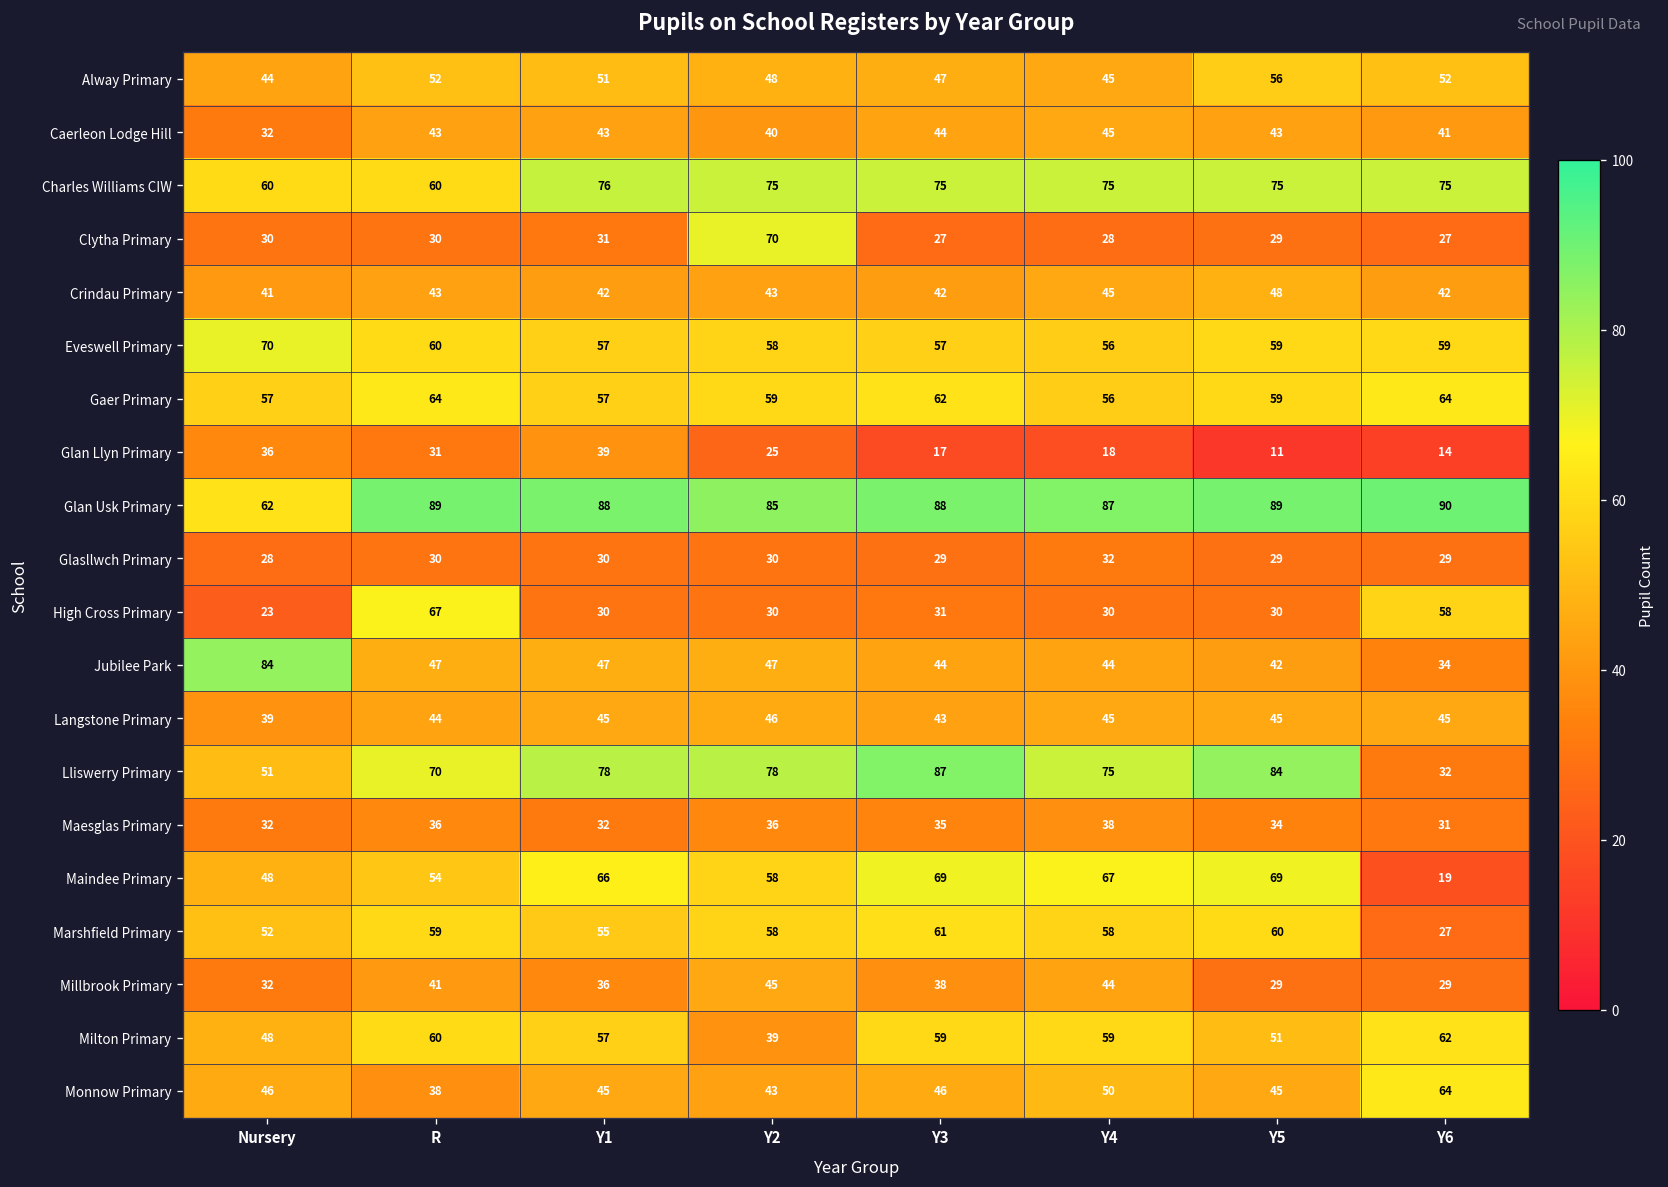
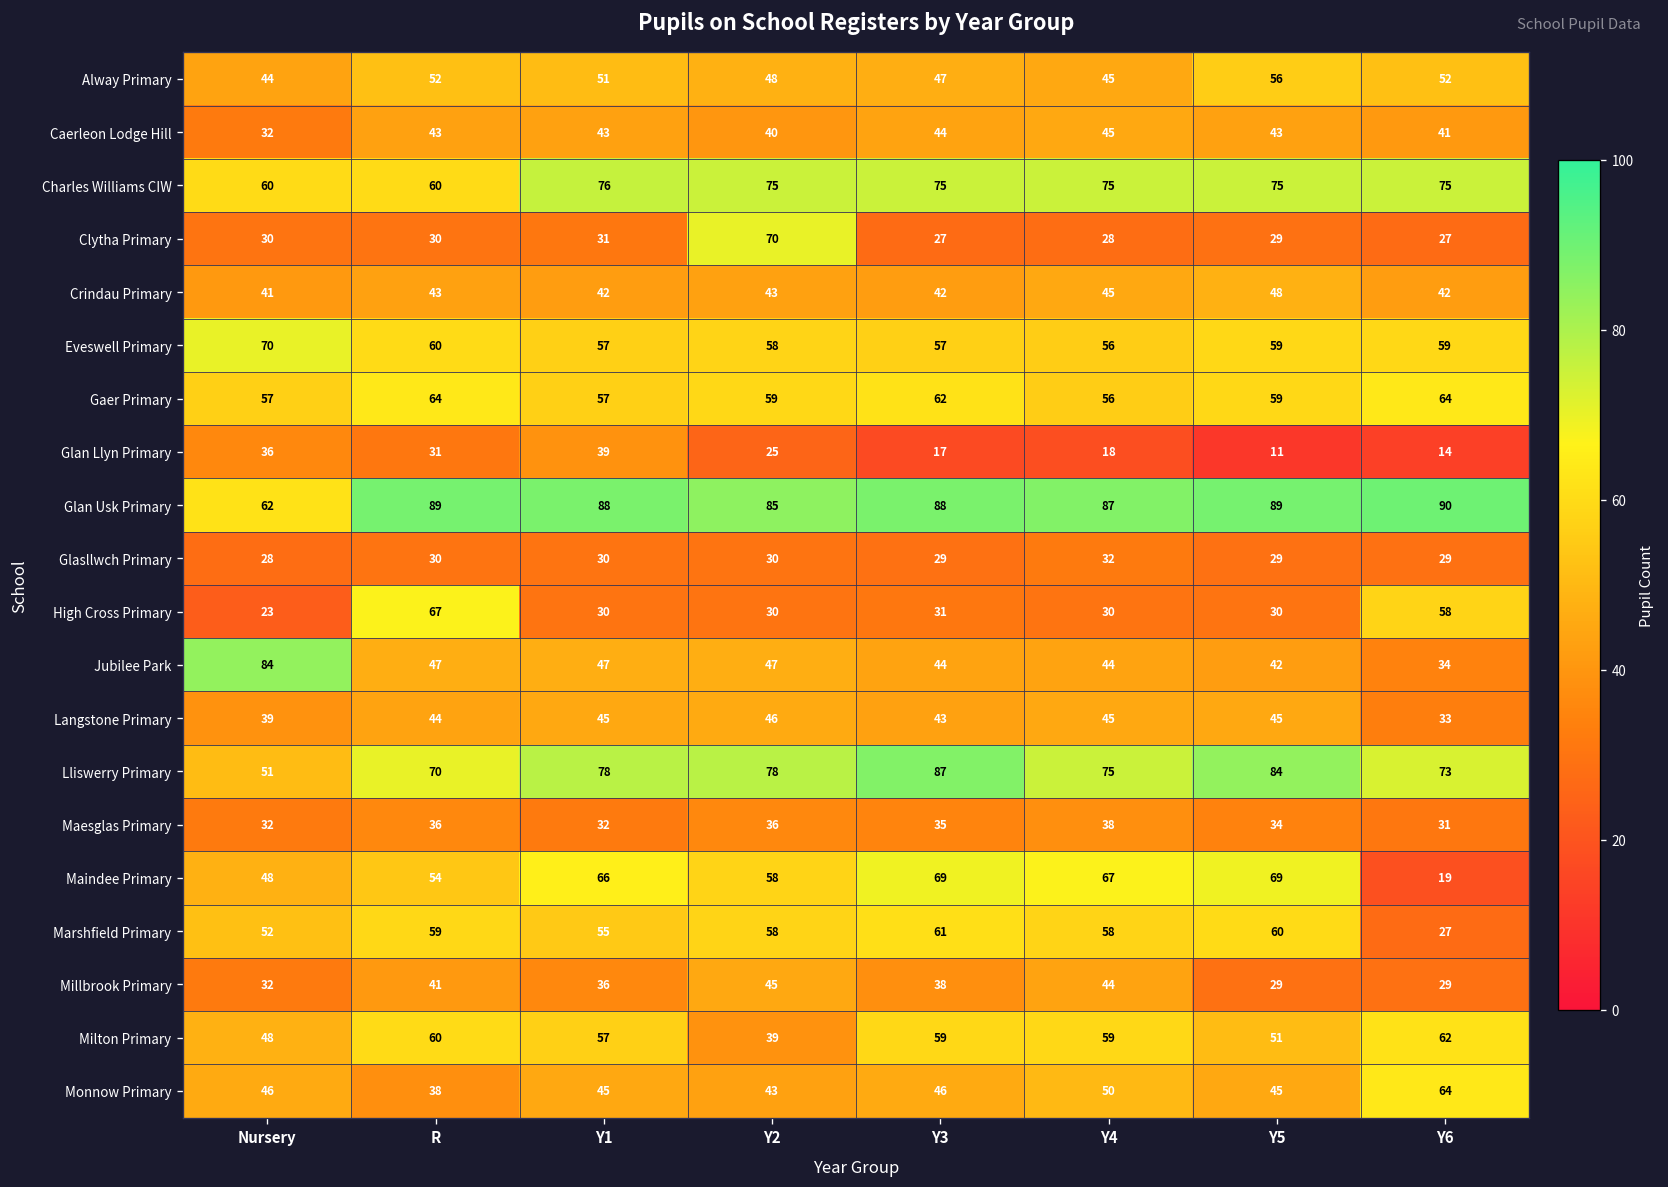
Langstone Primary, Y6: 45 -> 33
Lliswerry Primary, Y6: 32 -> 73
